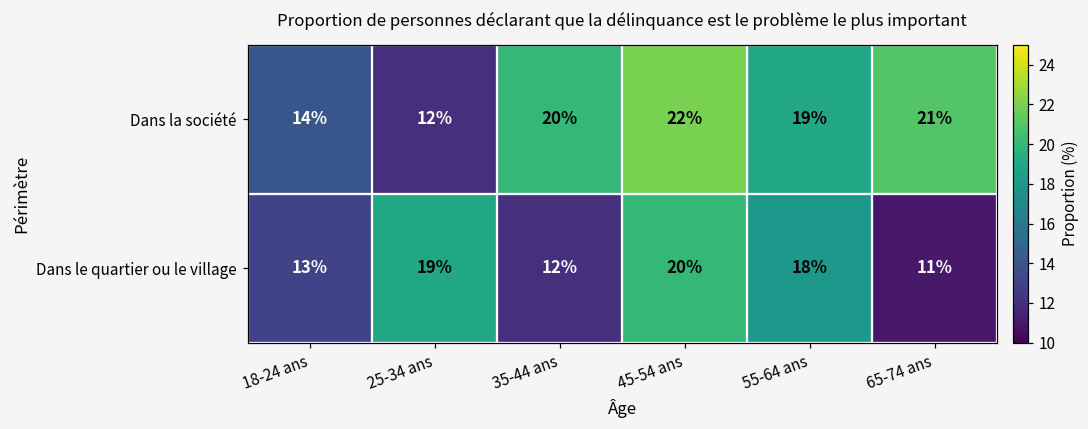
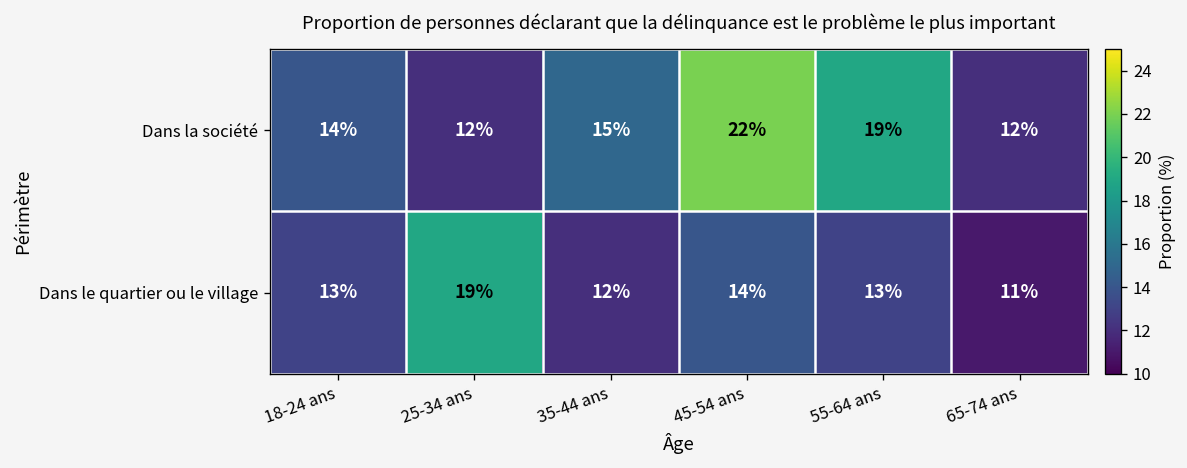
Dans la société, 35-44 ans: 20% -> 15%
Dans la société, 65-74 ans: 21% -> 12%
Dans le quartier ou le village, 45-54 ans: 20% -> 14%
Dans le quartier ou le village, 55-64 ans: 18% -> 13%
